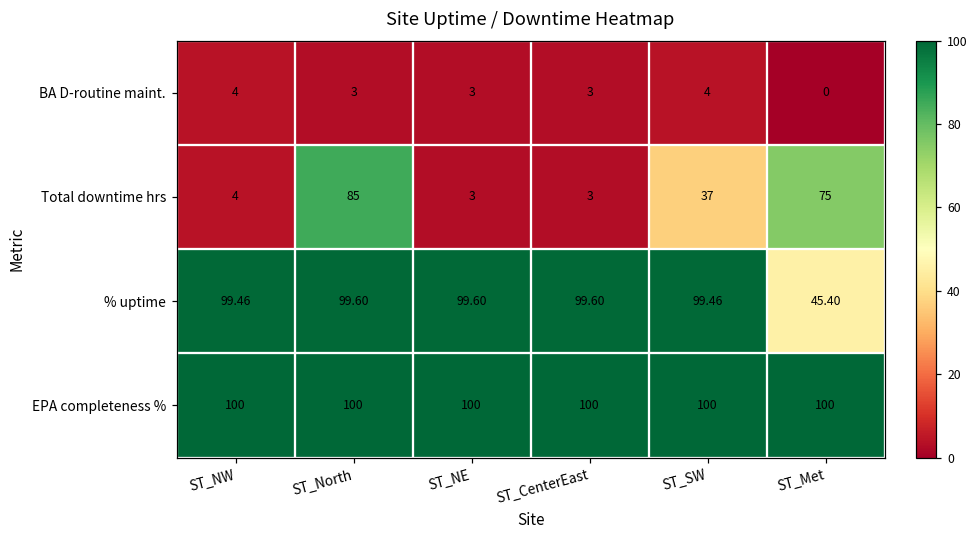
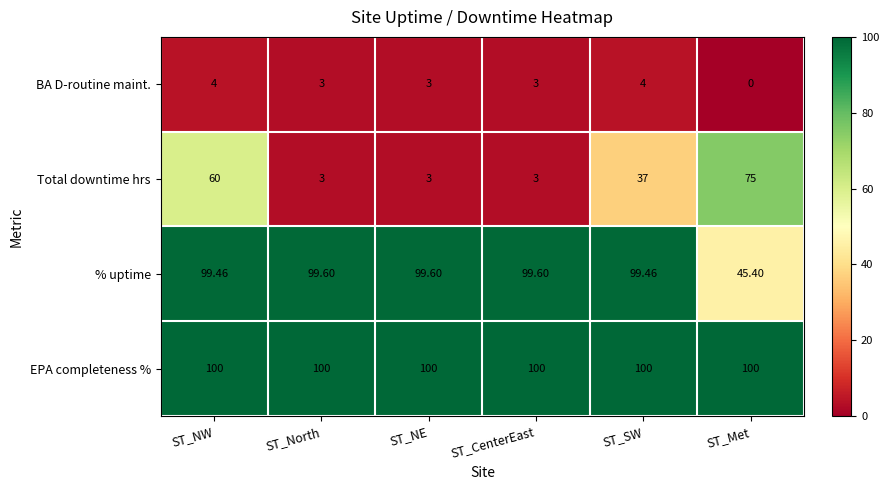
Total downtime hrs, ST_NW: 4 -> 60
Total downtime hrs, ST_North: 85 -> 3
